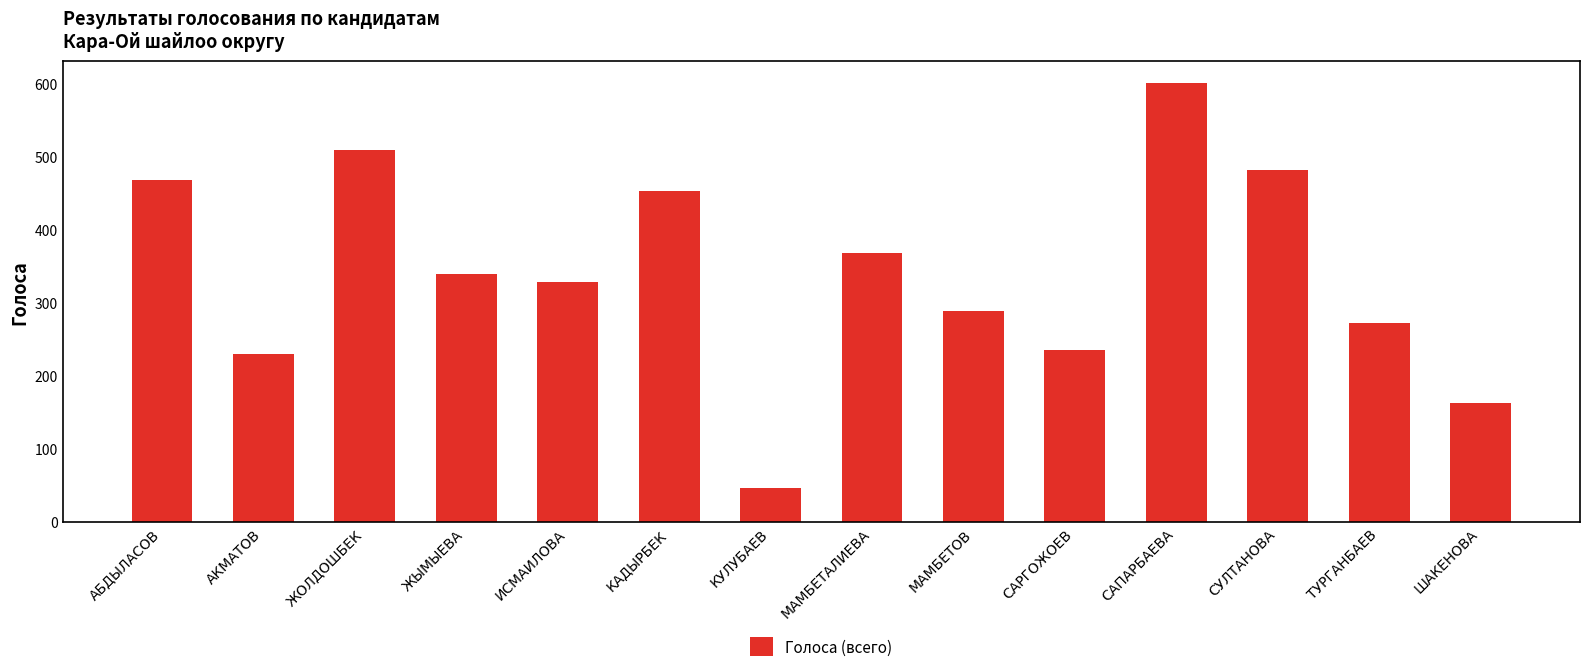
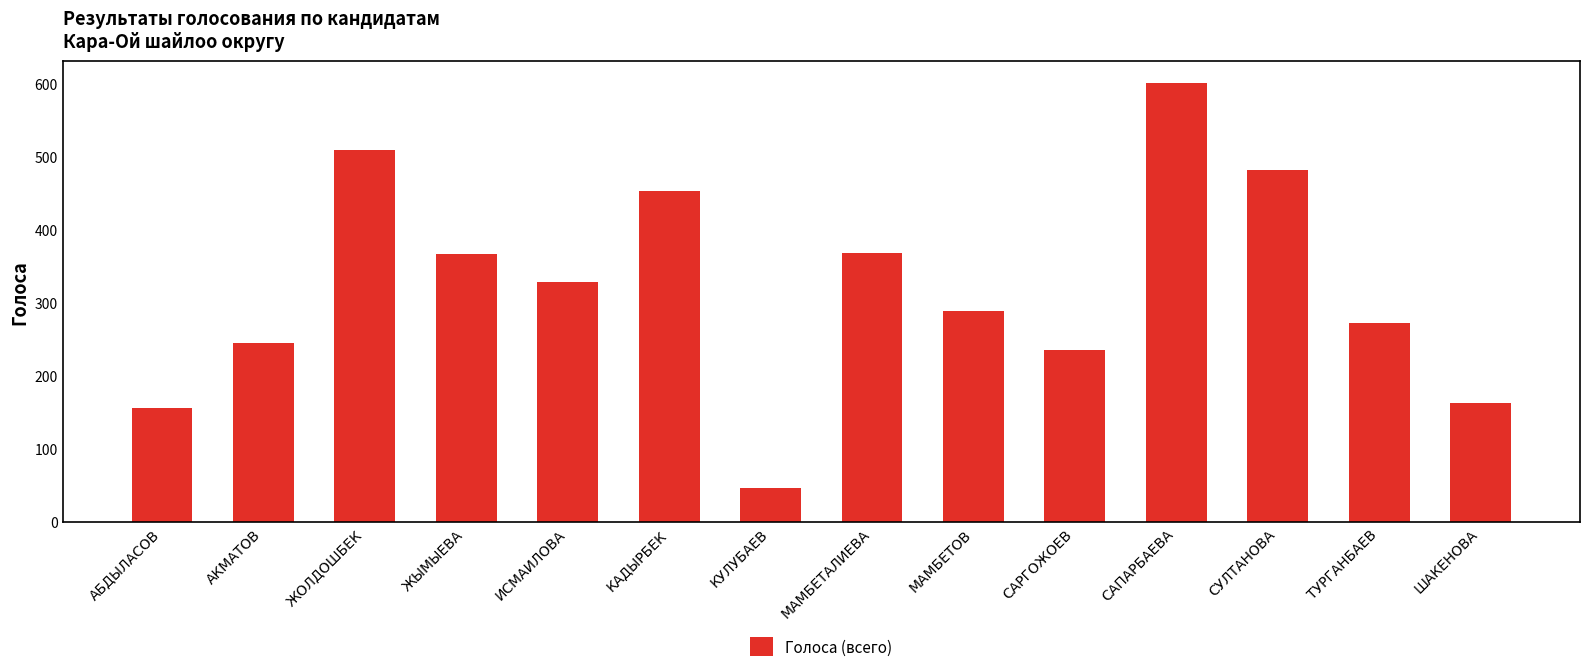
АБДЫЛАСОВ: 470 -> 160
АКМАТОВ: 230 -> 250
ЖЫМЫЕВА: 340 -> 370
